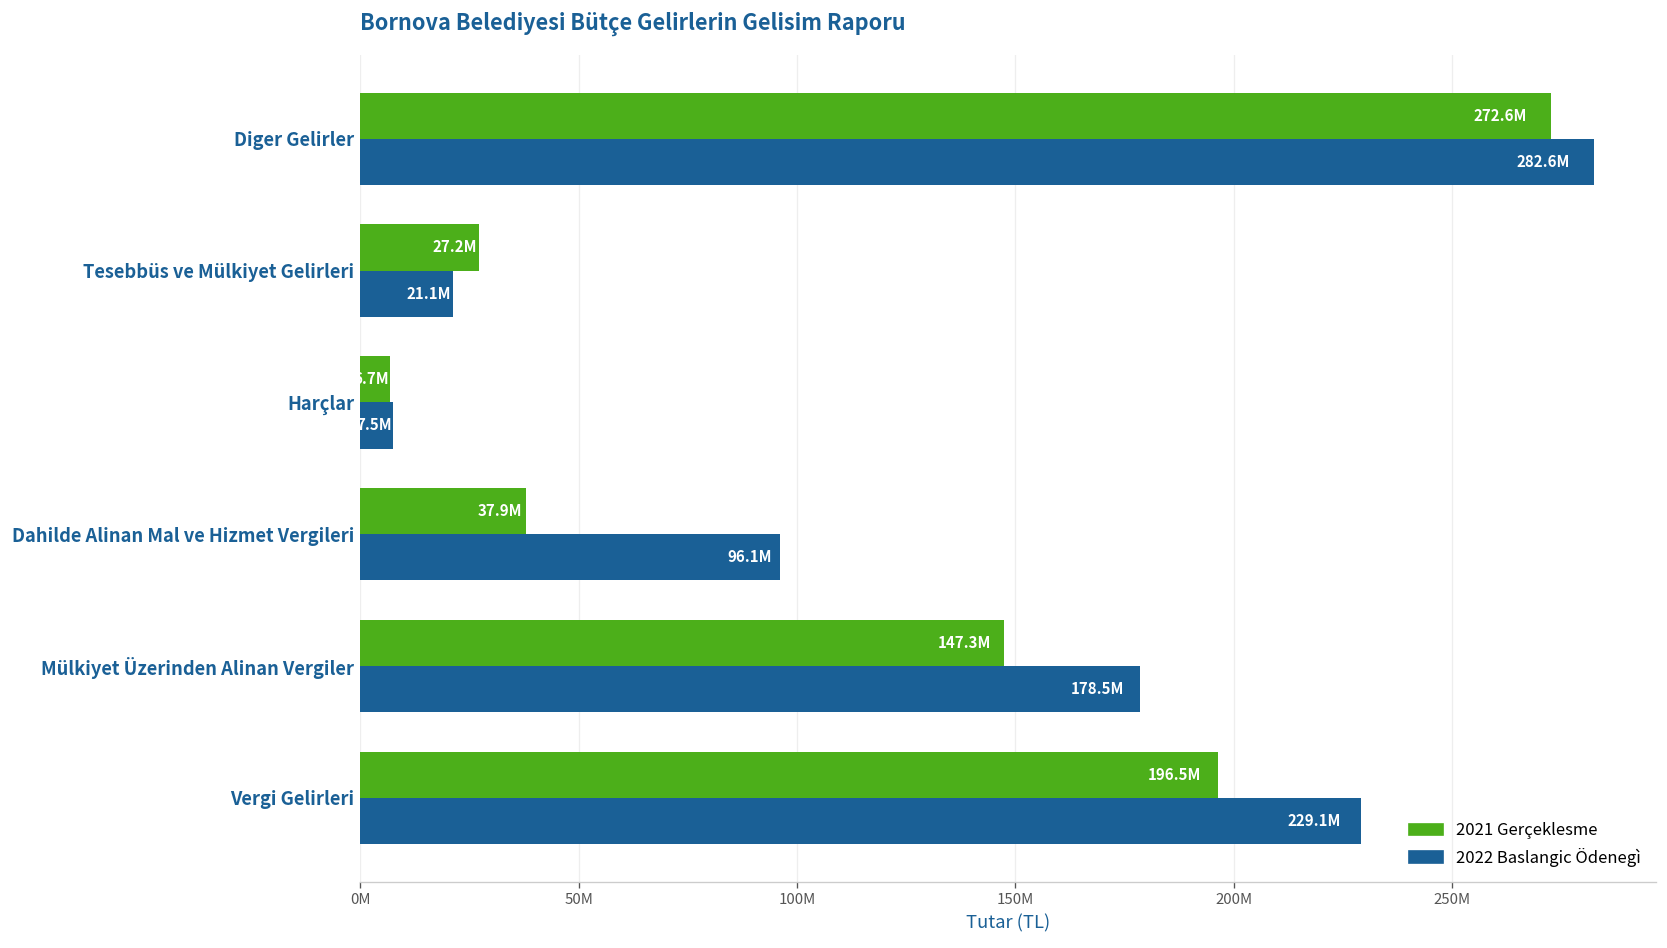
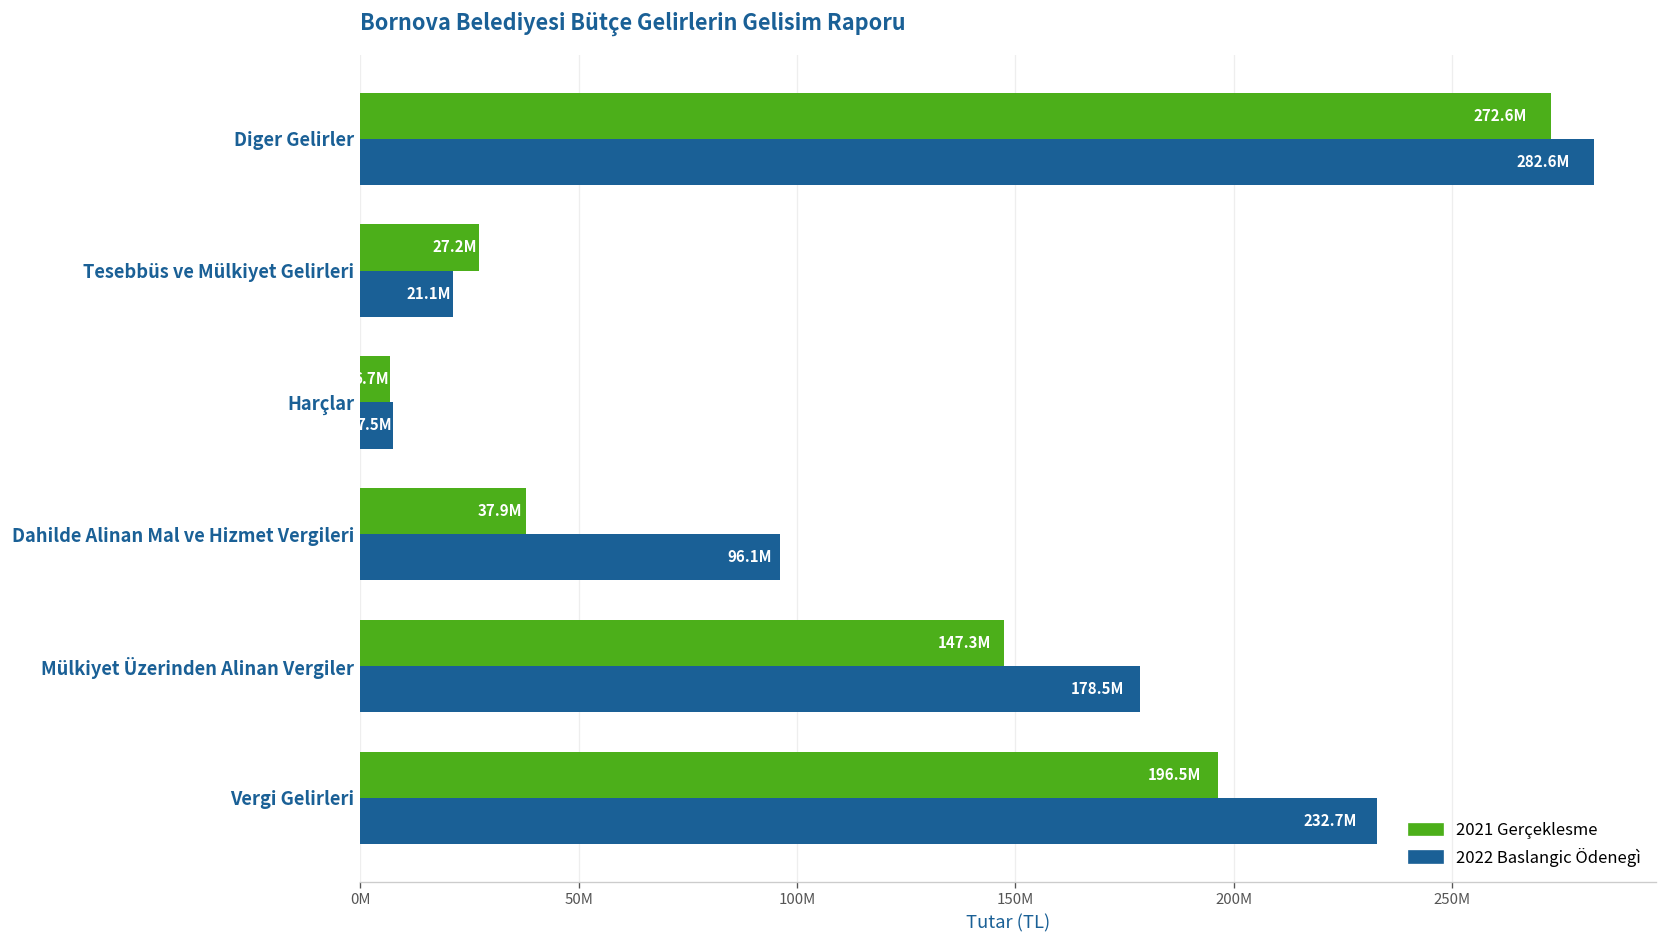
2022 Baslangic Ödenegì, Vergi Gelirleri: 229.1M -> 232.7M
